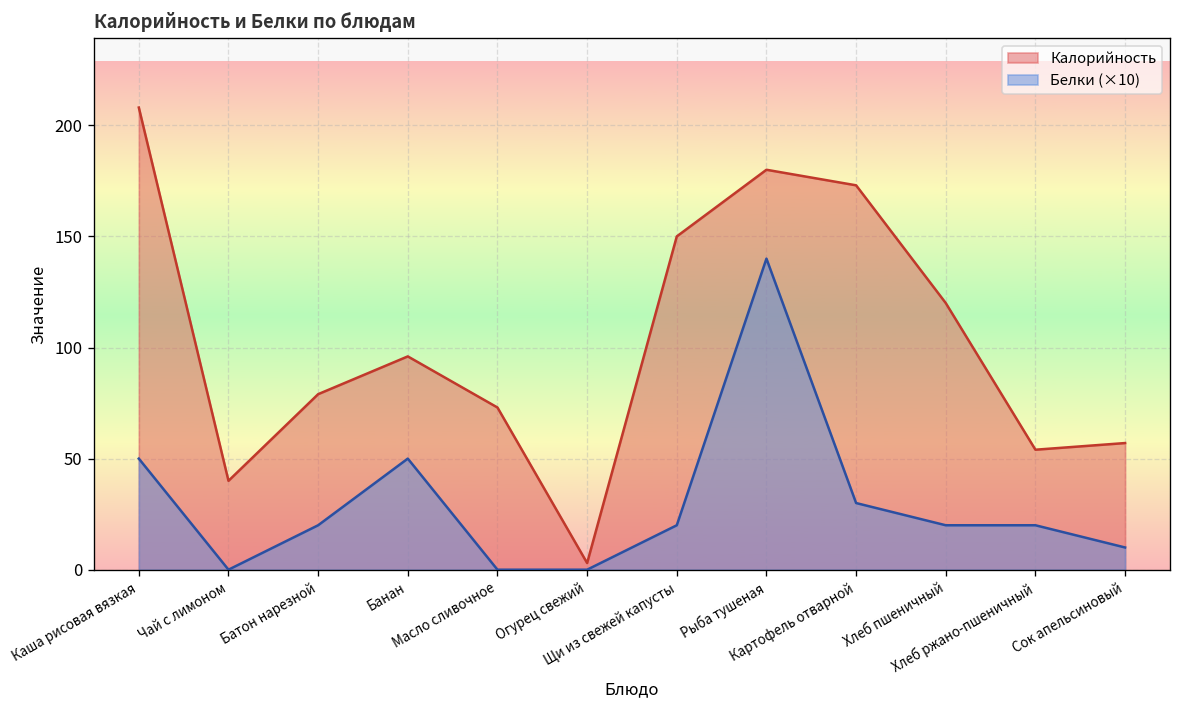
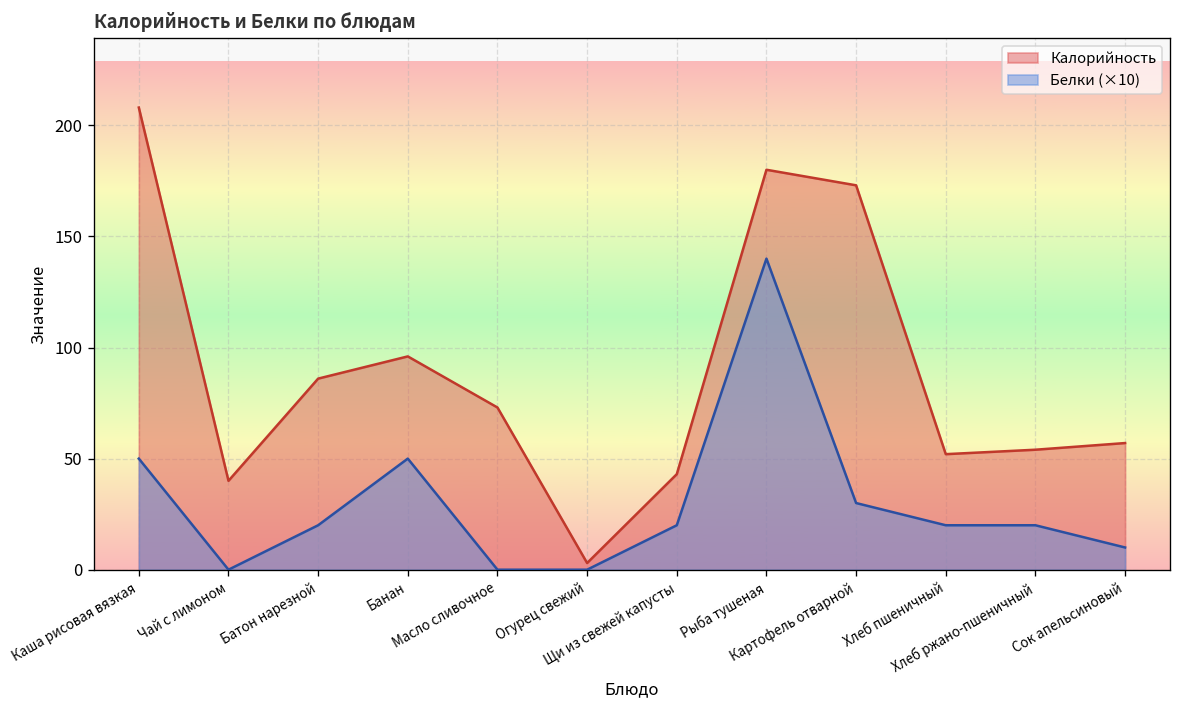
Калорийность, Батон нарезной: 79 -> 86
Калорийность, Щи из свежей капусты: 150 -> 43
Калорийность, Хлеб пшеничный: 120 -> 52
